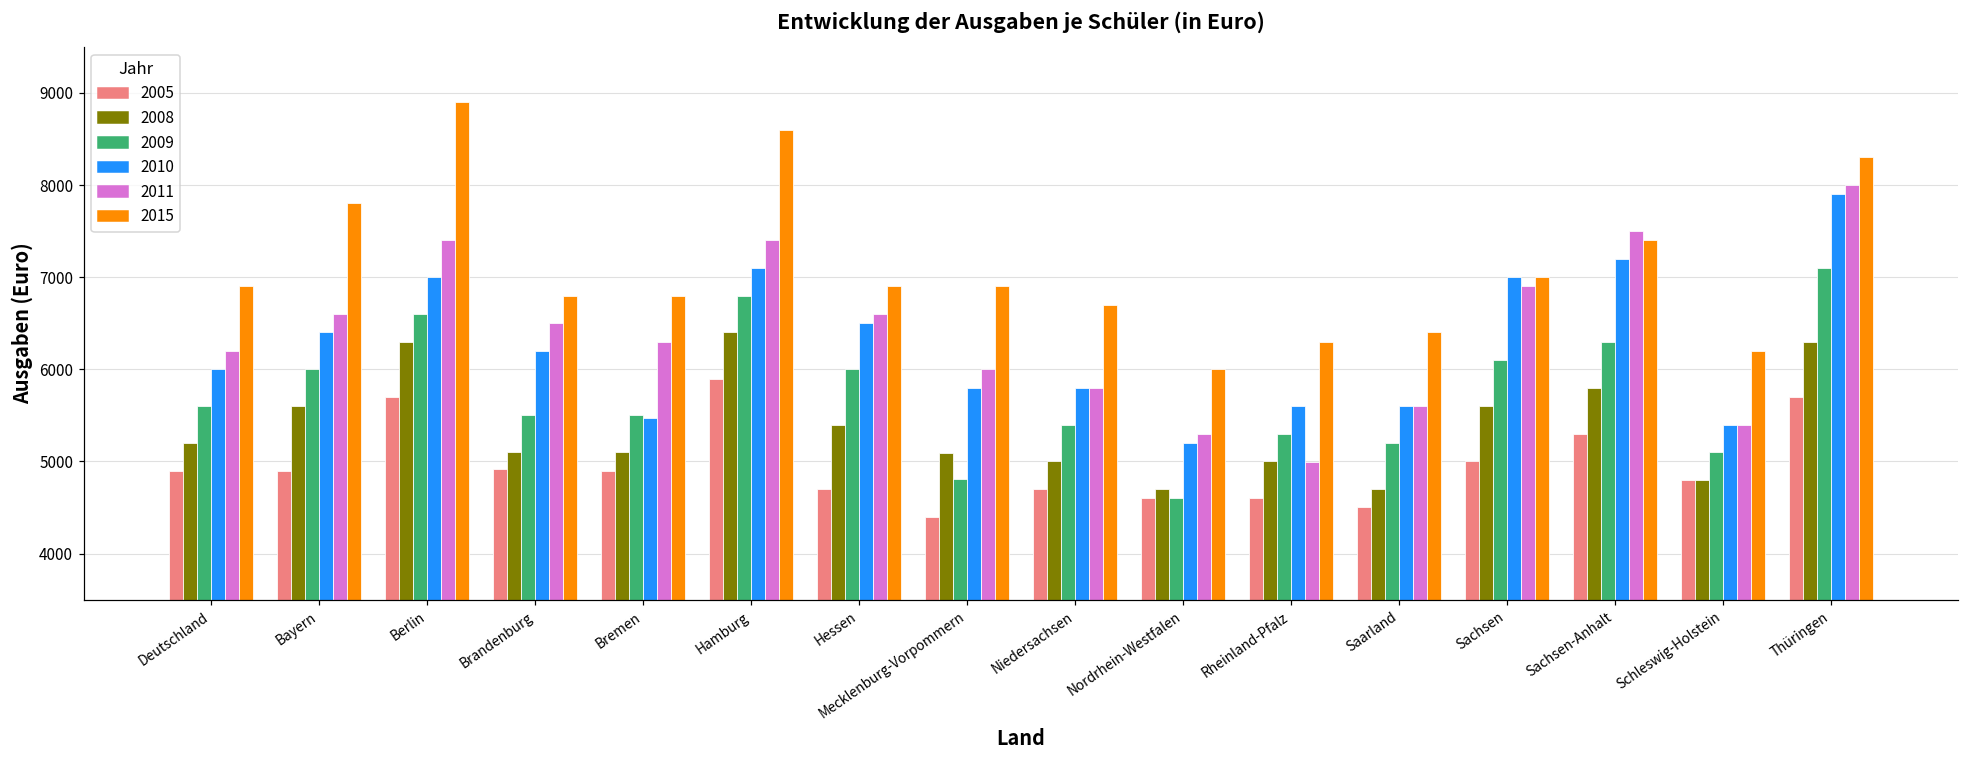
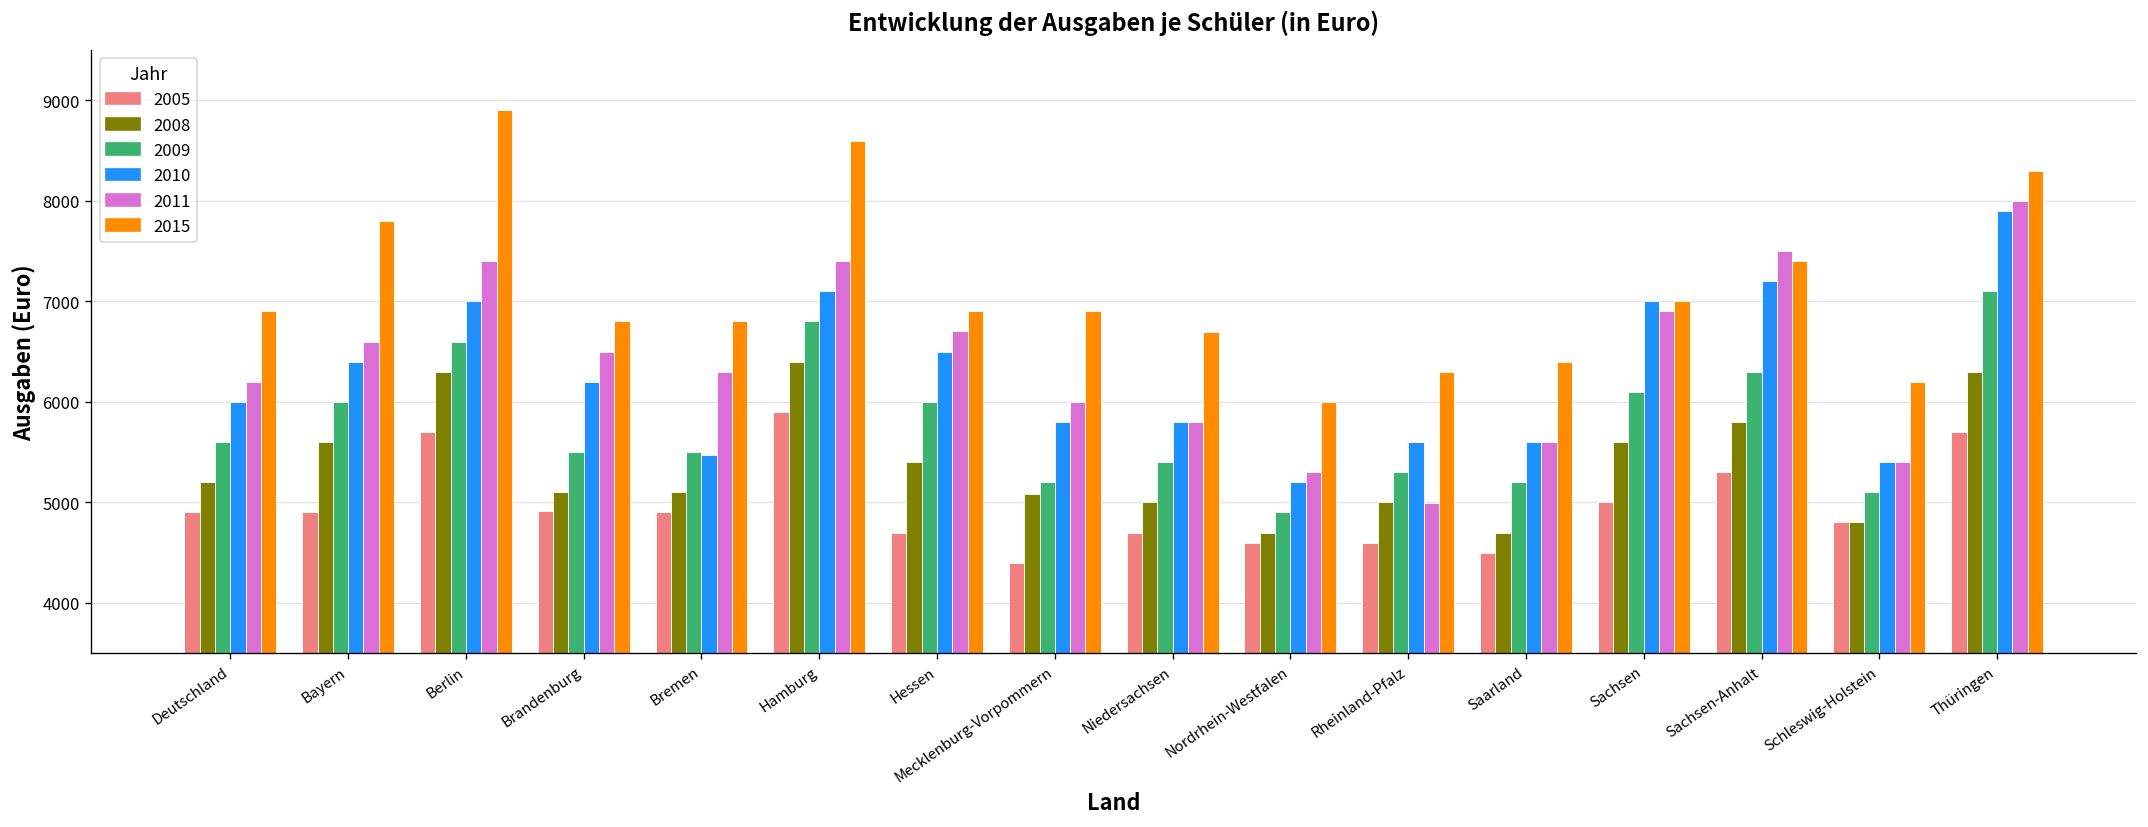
2011, Hessen: 6600 -> 6700
2009, Mecklenburg-Vorpommern: 4800 -> 5200
2009, Nordrhein-Westfalen: 4600 -> 4900
